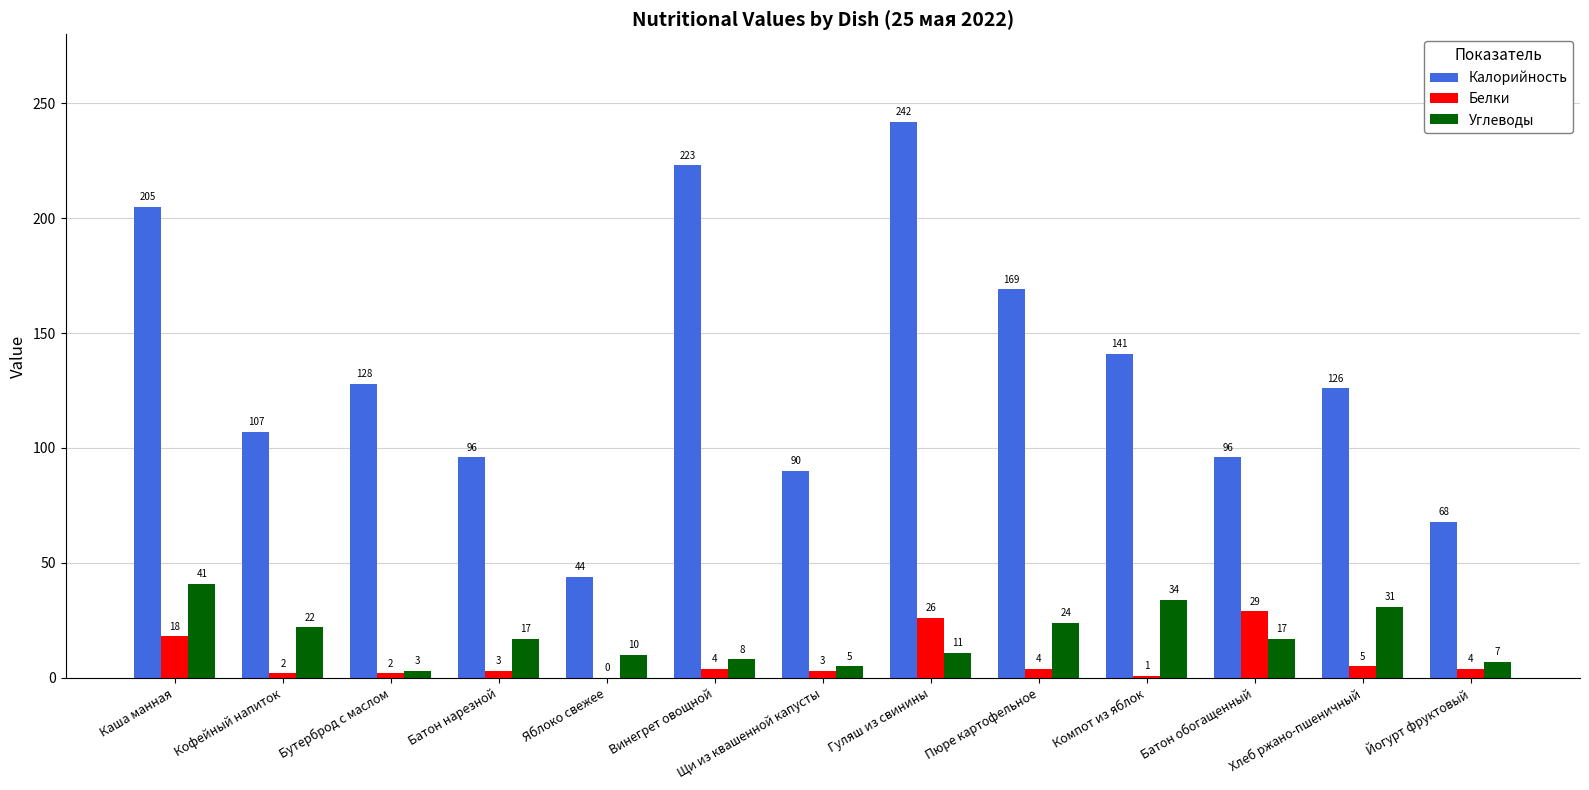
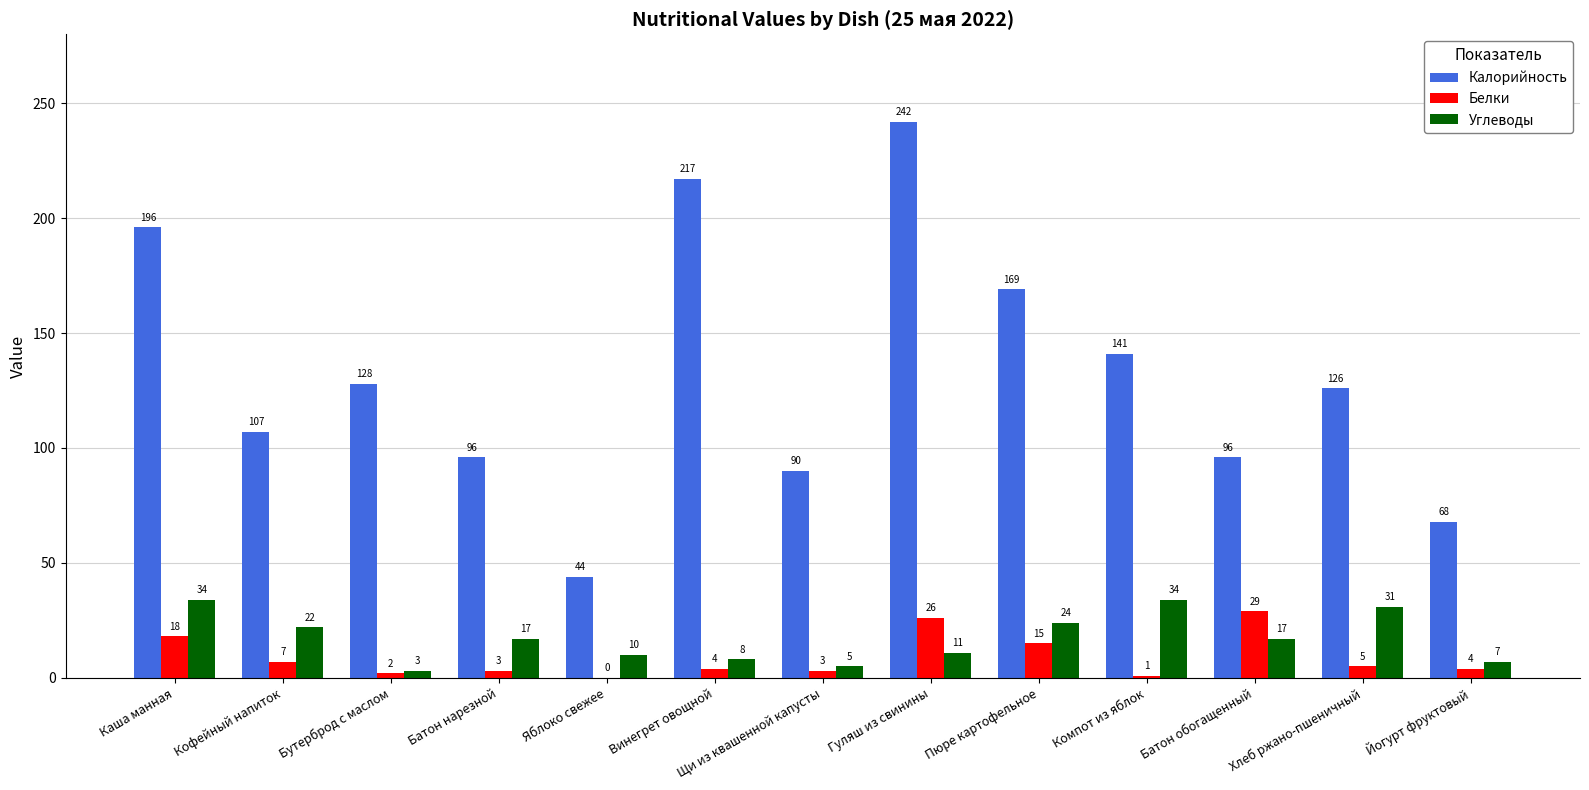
Калорийность, Каша манная: 205 -> 196
Углеводы, Каша манная: 41 -> 34
Белки, Кофейный напиток: 2 -> 7
Калорийность, Винегрет овощной: 223 -> 217
Белки, Пюре картофельное: 4 -> 15
